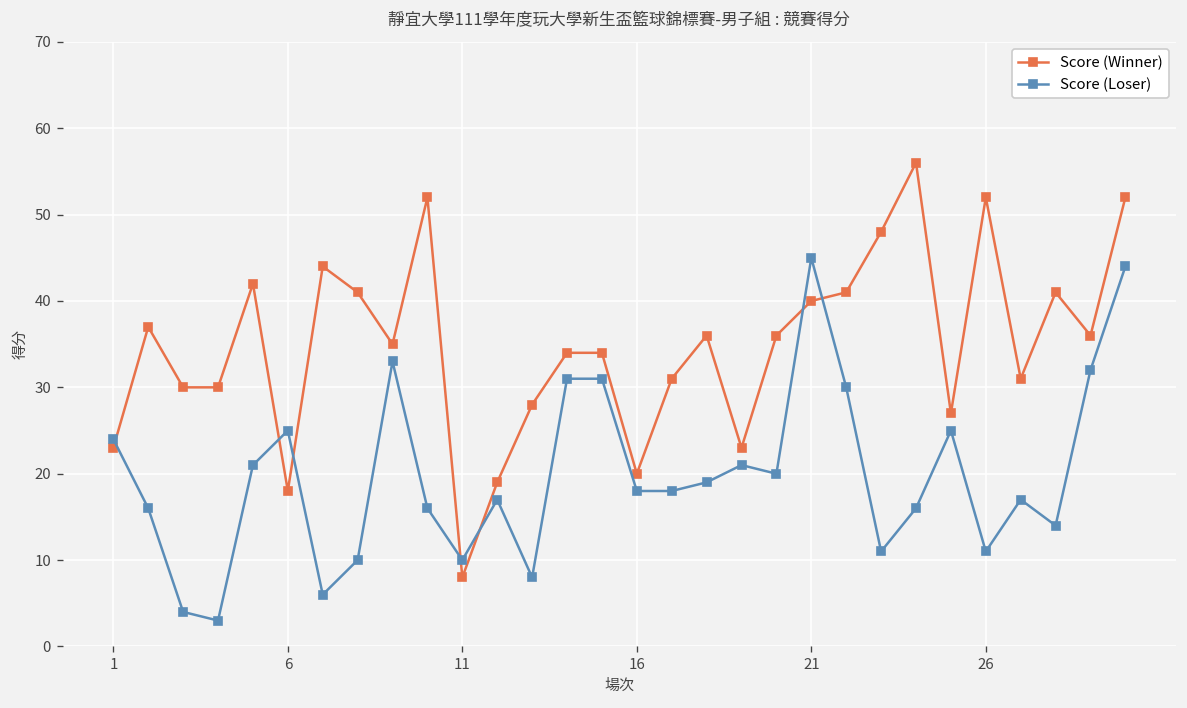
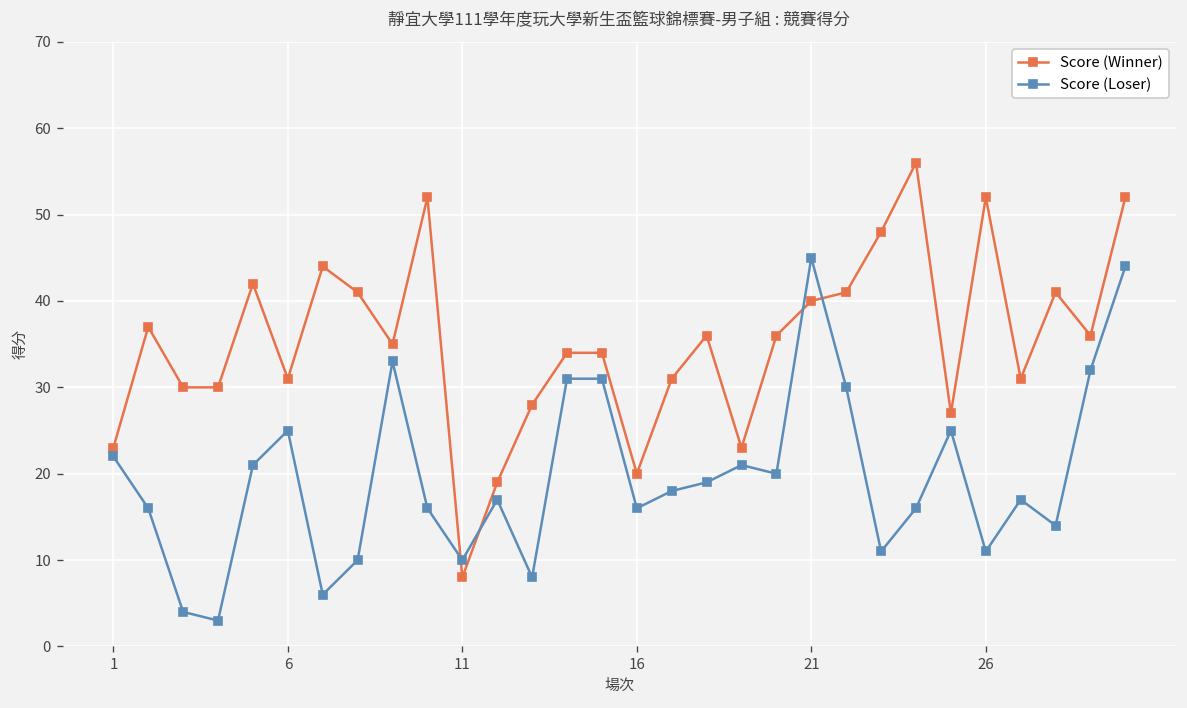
Score (Loser), 1: 24 -> 22
Score (Winner), 6: 18 -> 31
Score (Loser), 16: 18 -> 16
